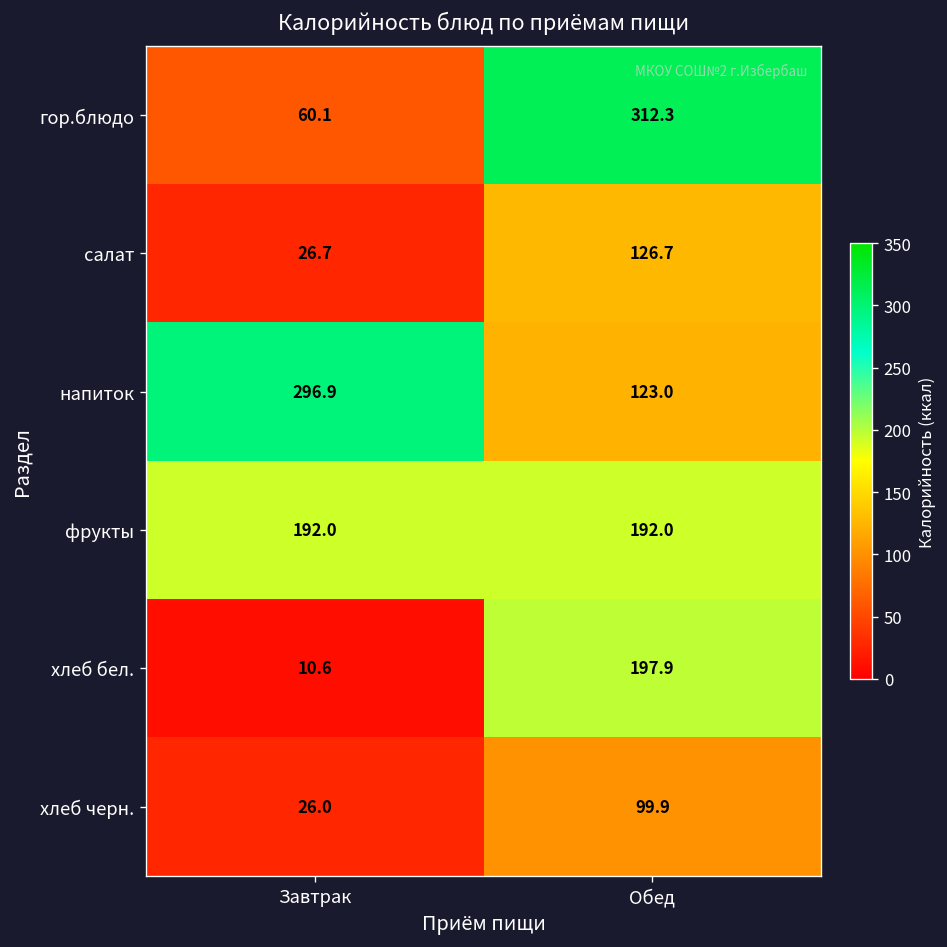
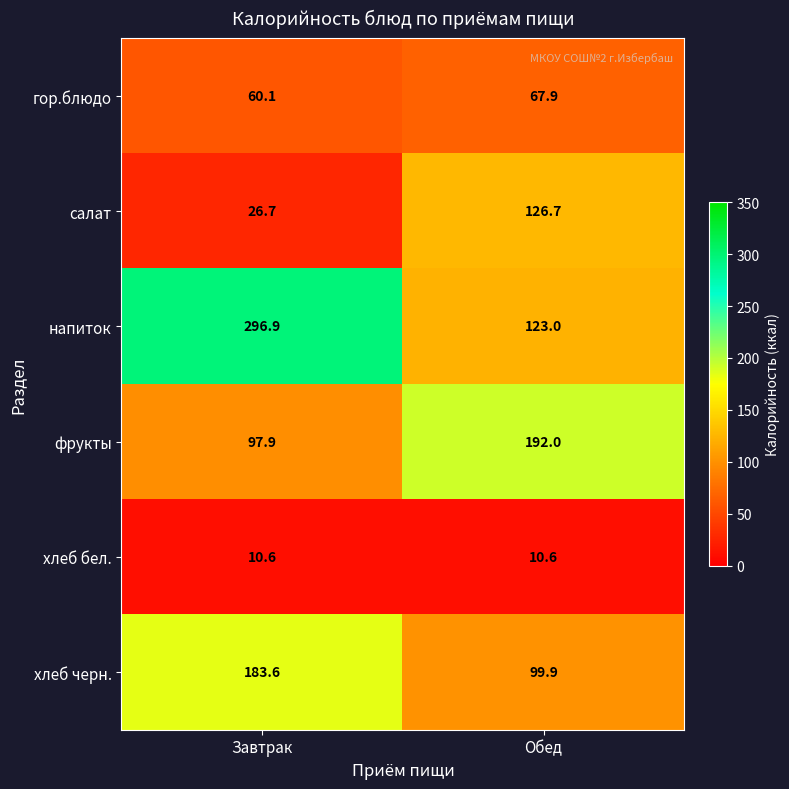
гор.блюдо, Обед: 312.3 -> 67.9
фрукты, Завтрак: 192.0 -> 97.9
хлеб бел., Обед: 197.9 -> 10.6
хлеб черн., Завтрак: 26.0 -> 183.6
